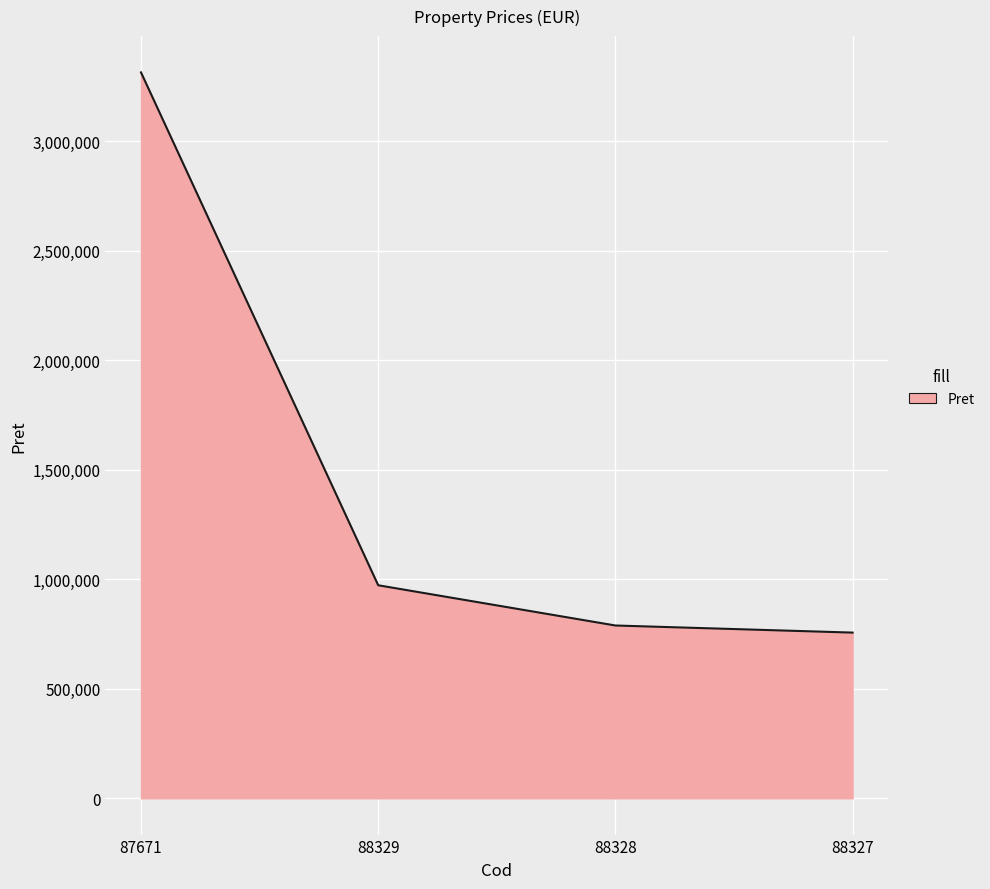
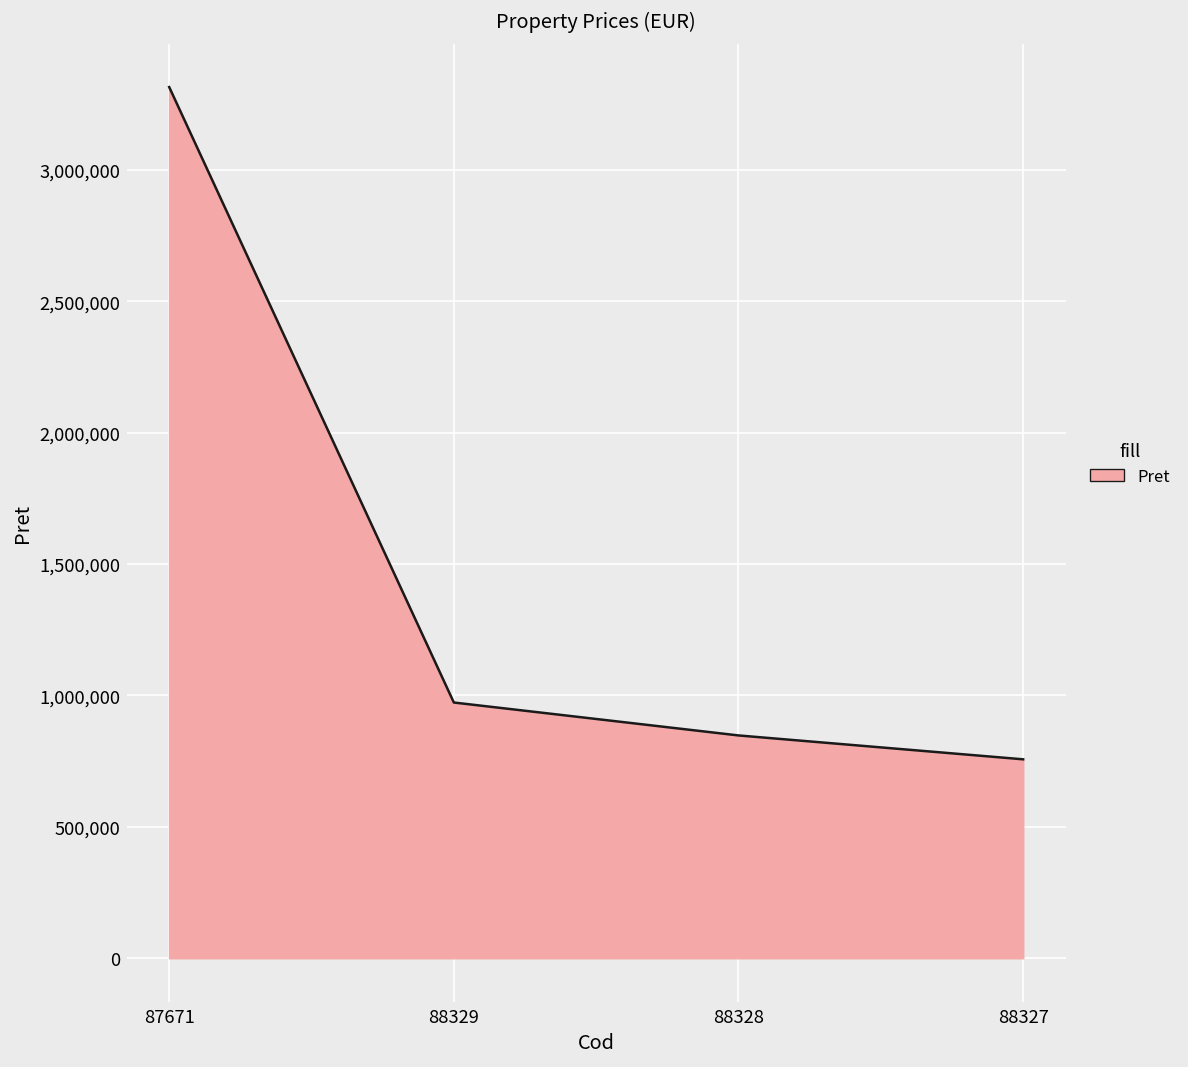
88328: 790,000 -> 850,000
